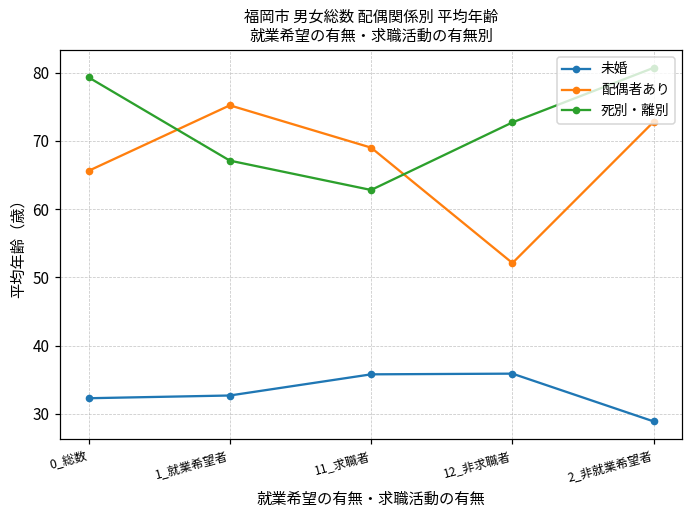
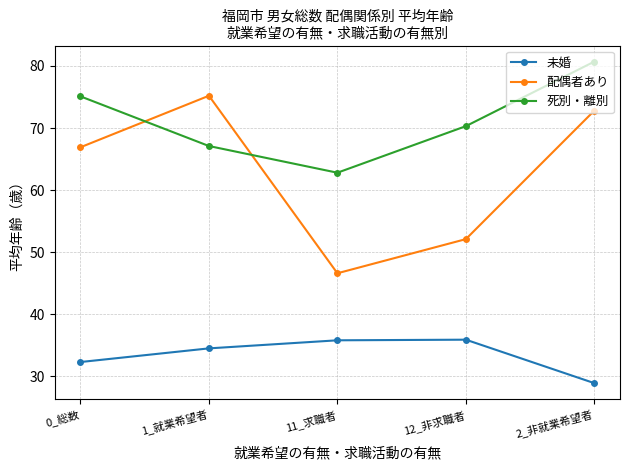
配偶者あり, 0_総数: 66 -> 67
死別・離別, 0_総数: 79 -> 75
未婚, 1_就業希望者: 33 -> 35
配偶者あり, 11_求職者: 69 -> 47
死別・離別, 12_非求職者: 73 -> 70
